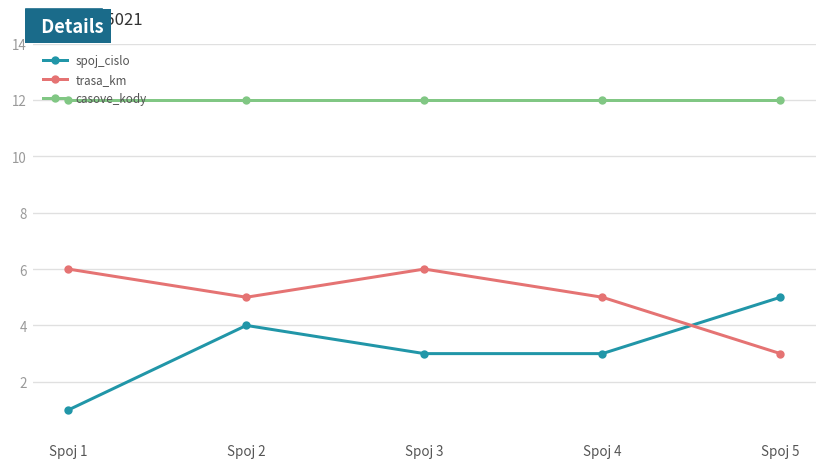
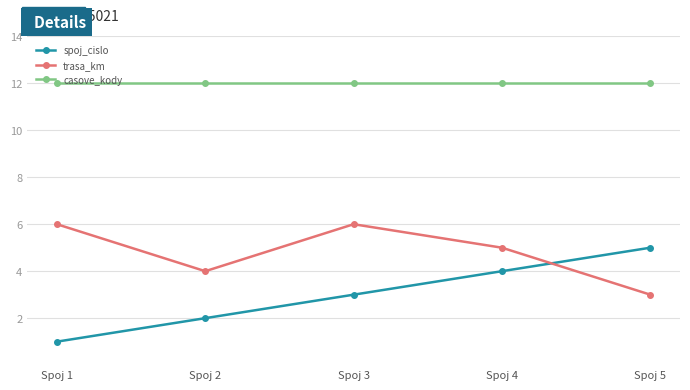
spoj_cislo, Spoj 2: 4 -> 2
trasa_km, Spoj 2: 5 -> 4
spoj_cislo, Spoj 4: 3 -> 4
